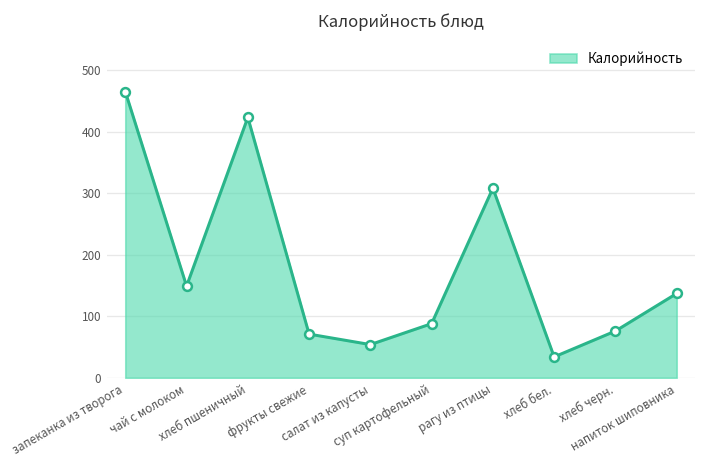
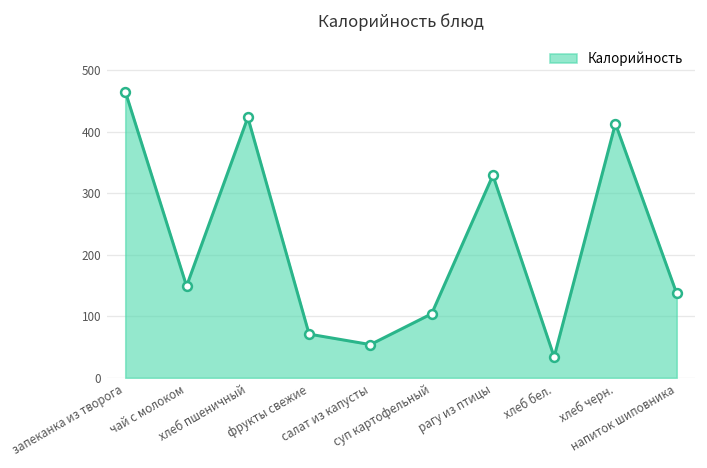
суп картофельный: 90 -> 100
рагу из птицы: 310 -> 330
хлеб черн.: 80 -> 410
